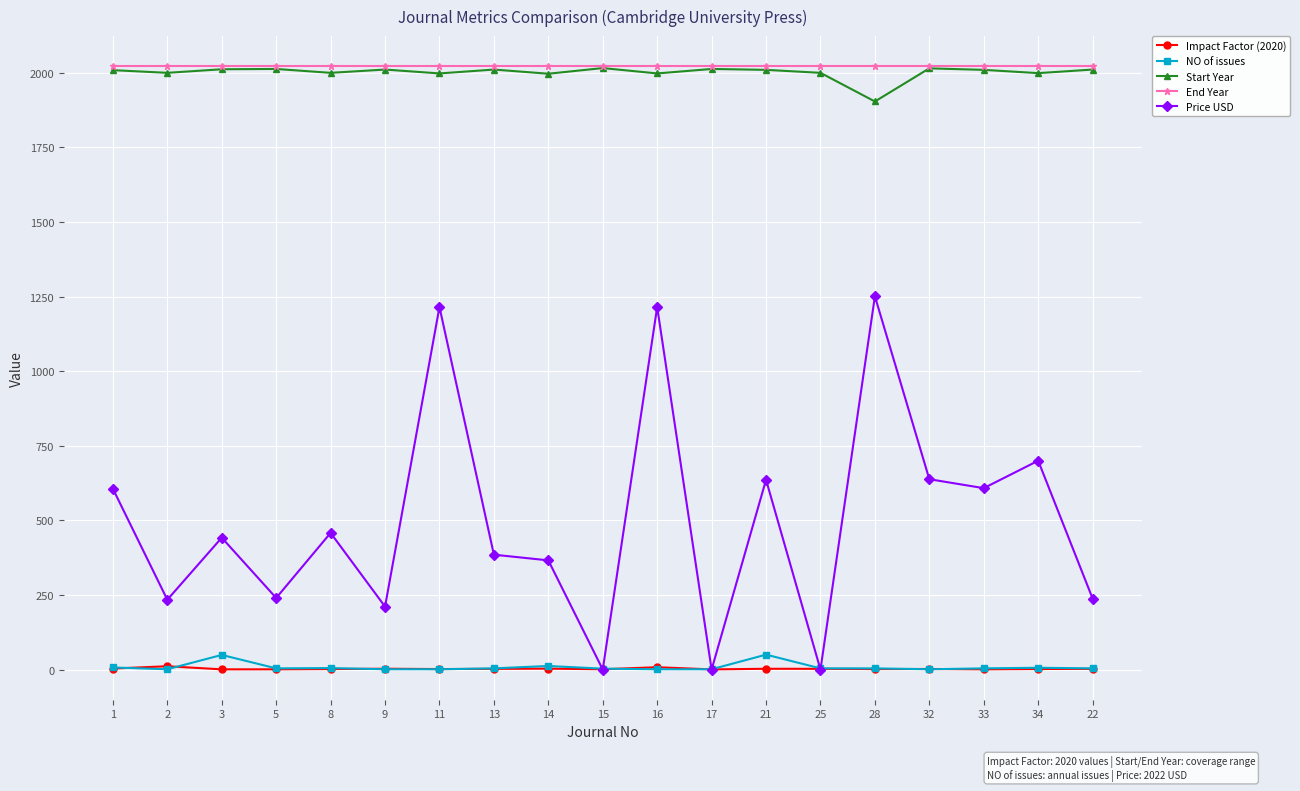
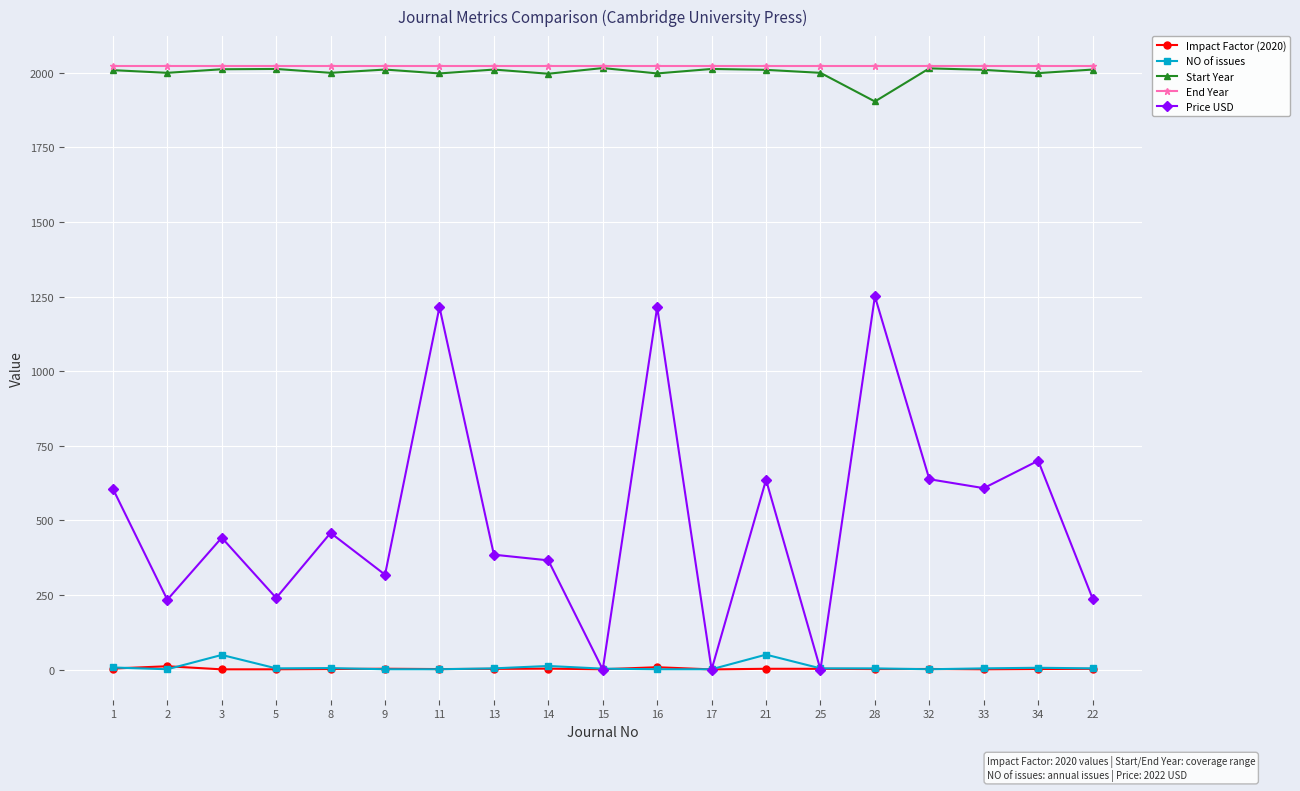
Price USD, 9: 210 -> 320
